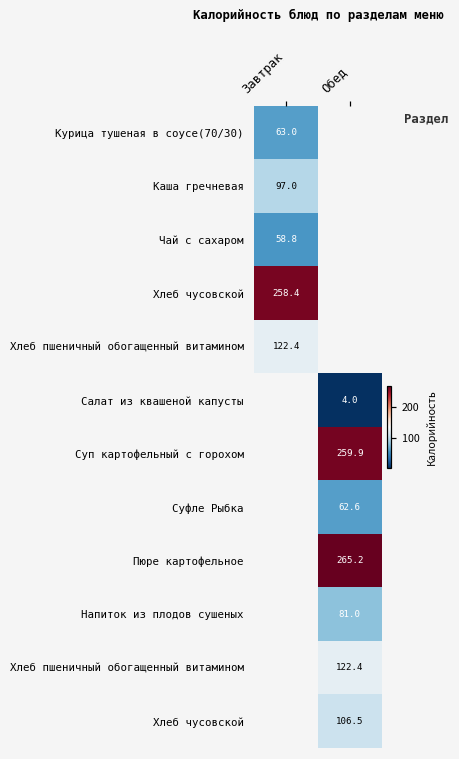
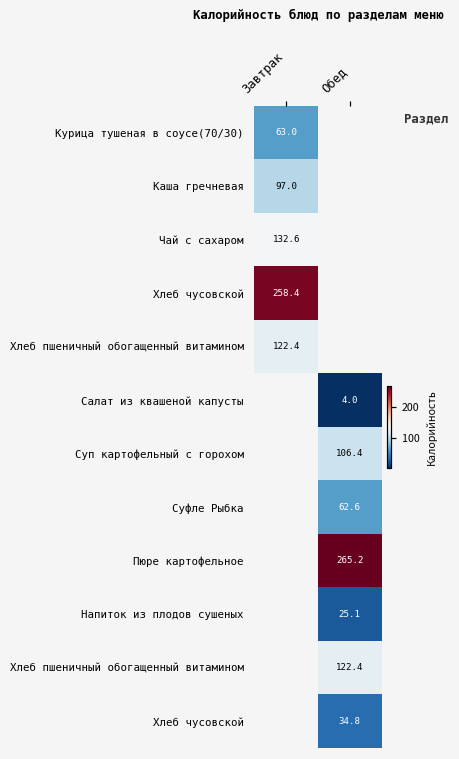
Чай с сахаром, Завтрак: 58.8 -> 132.6
Суп картофельный с горохом, Обед: 259.9 -> 106.4
Напиток из плодов сушеных, Обед: 81.0 -> 25.1
Хлеб чусовской, Обед: 106.5 -> 34.8
